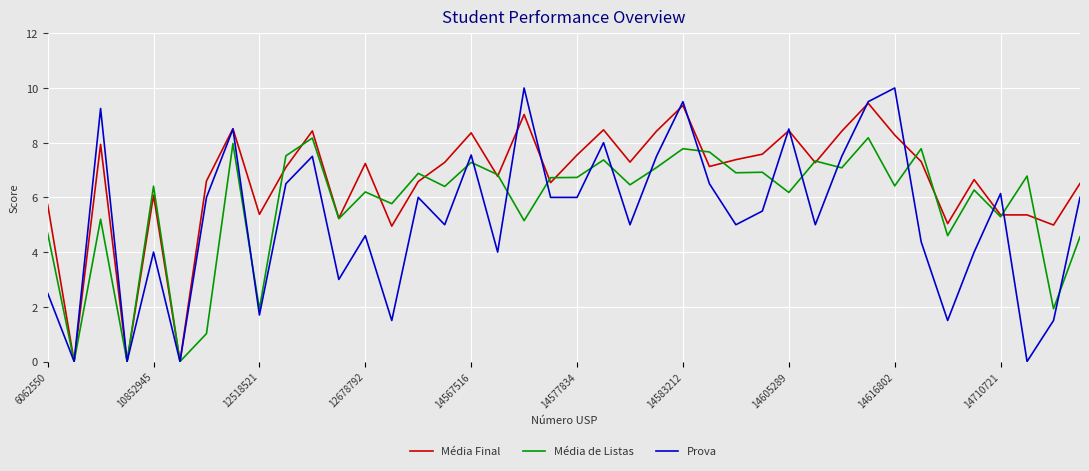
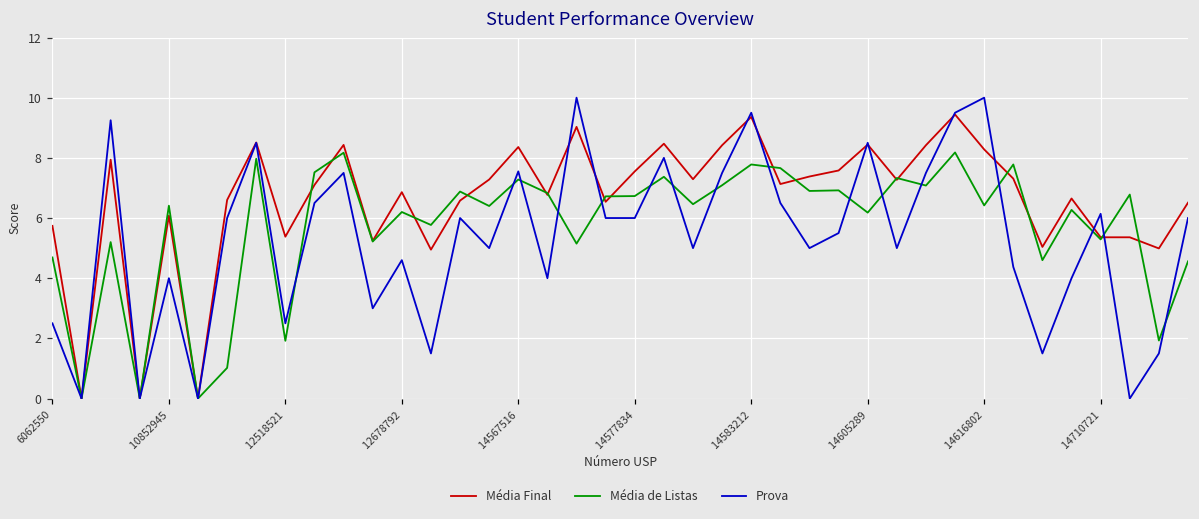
Prova, 12518521: 1.7 -> 2.5
Média Final, 12678792: 7.2 -> 6.9
